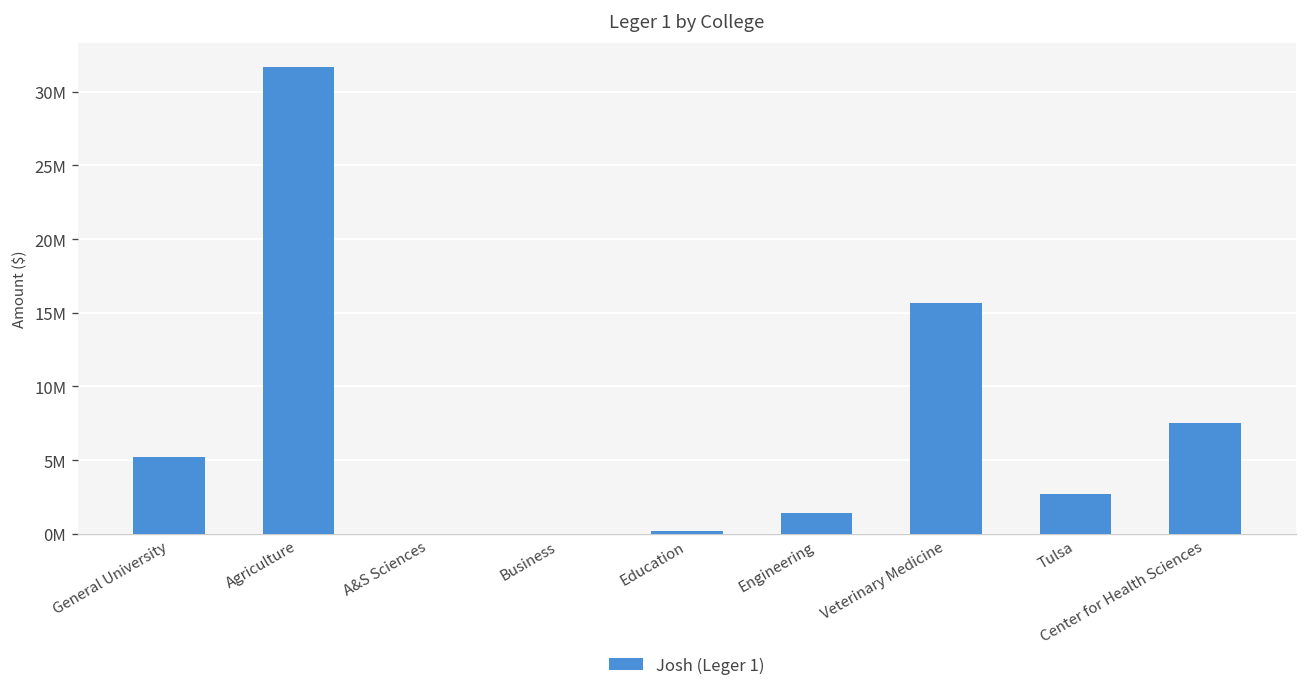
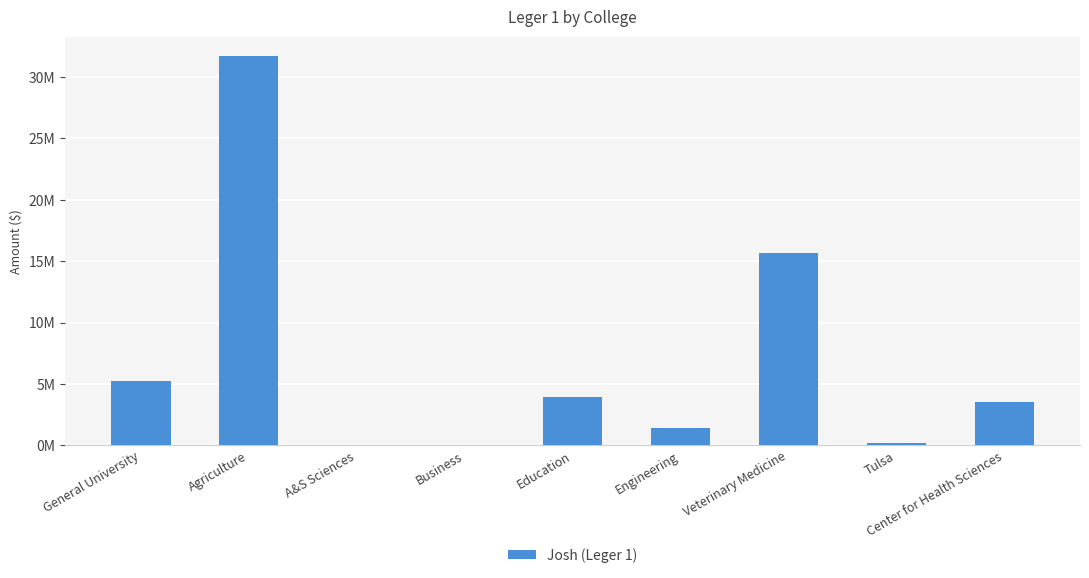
Education: 200000 -> 3900000
Tulsa: 2700000 -> 200000
Center for Health Sciences: 7500000 -> 3500000
